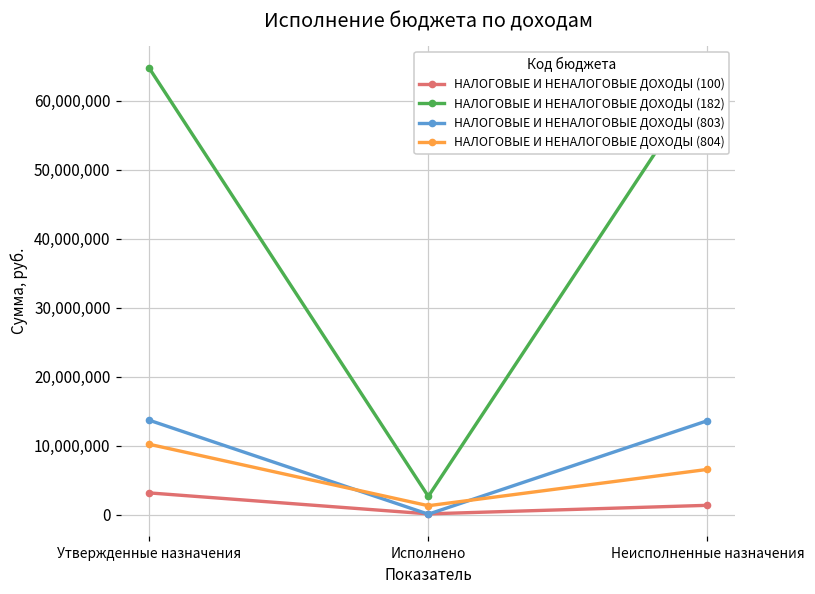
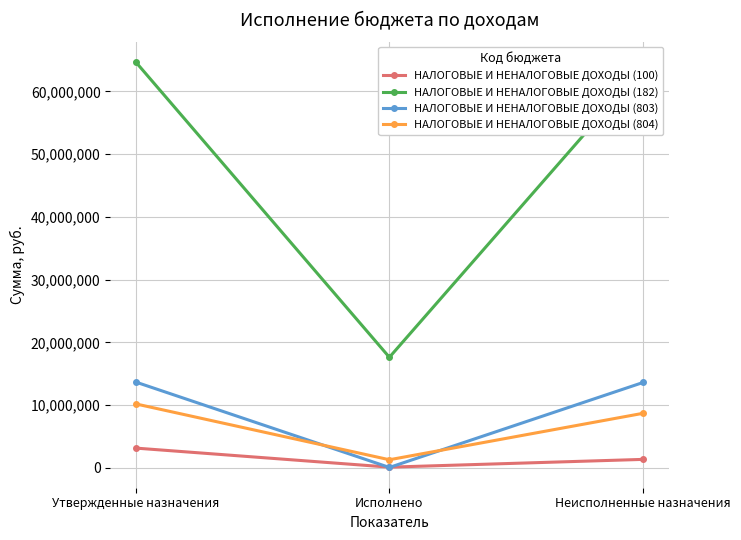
НАЛОГОВЫЕ И НЕНАЛОГОВЫЕ ДОХОДЫ (182), Исполнено: 3,000,000 -> 18,000,000
НАЛОГОВЫЕ И НЕНАЛОГОВЫЕ ДОХОДЫ (804), Неисполненные назначения: 7,000,000 -> 9,000,000
